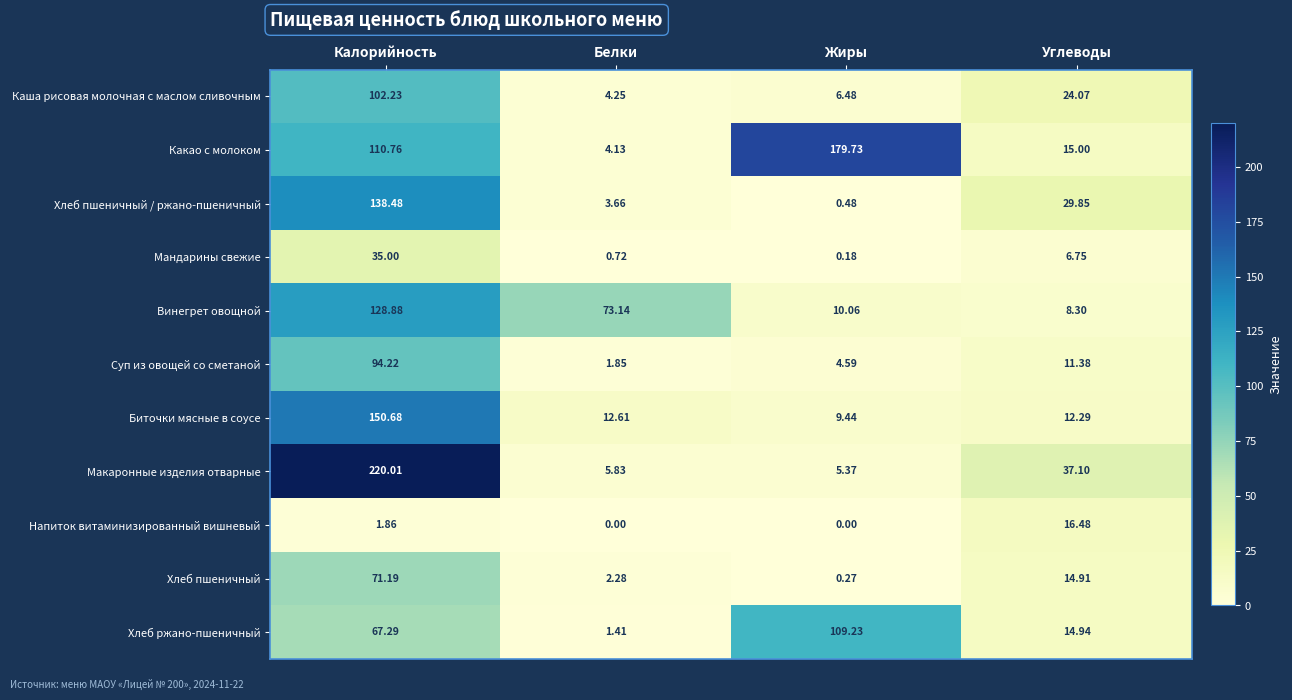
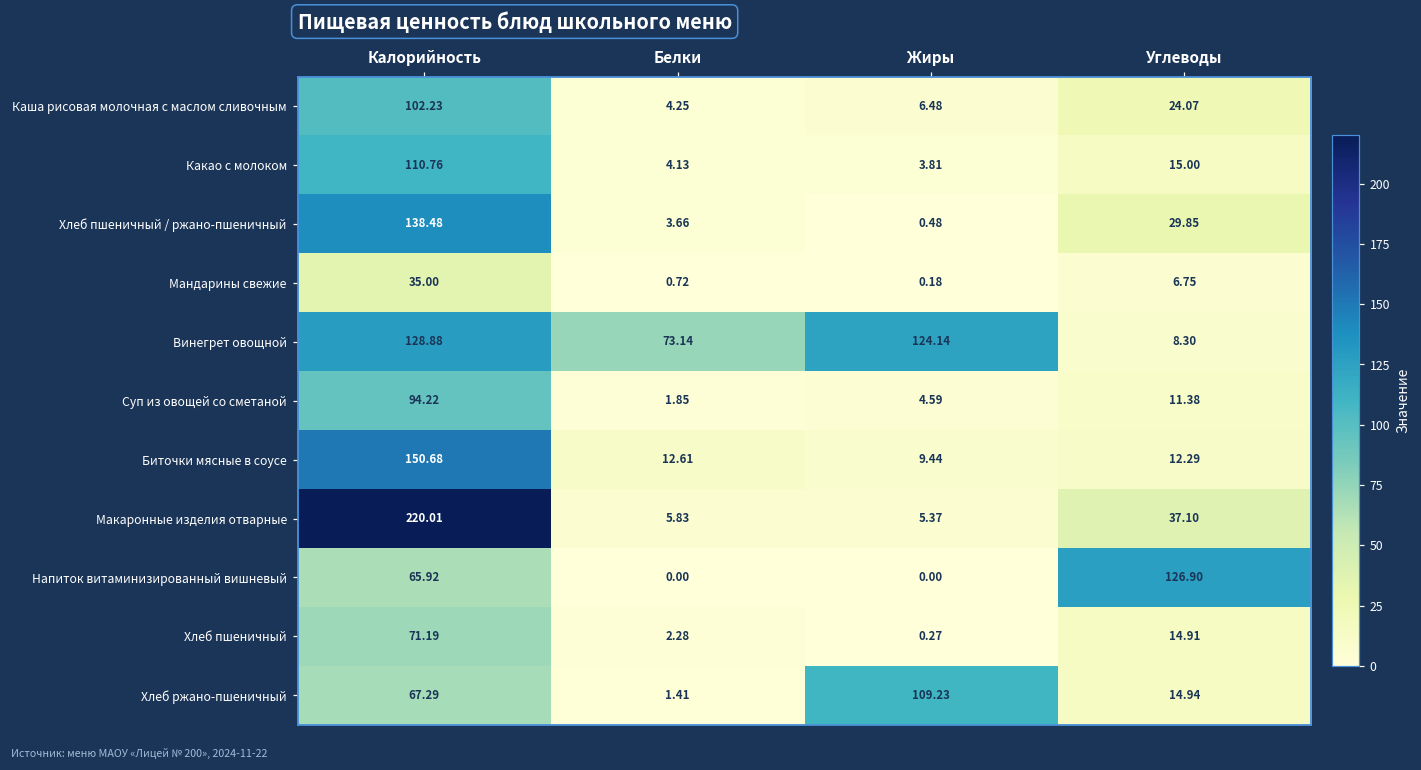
Какао с молоком, Жиры: 179.73 -> 3.81
Винегрет овощной, Жиры: 10.06 -> 124.14
Напиток витаминизированный вишневый, Калорийность: 1.86 -> 65.92
Напиток витаминизированный вишневый, Углеводы: 16.48 -> 126.90
